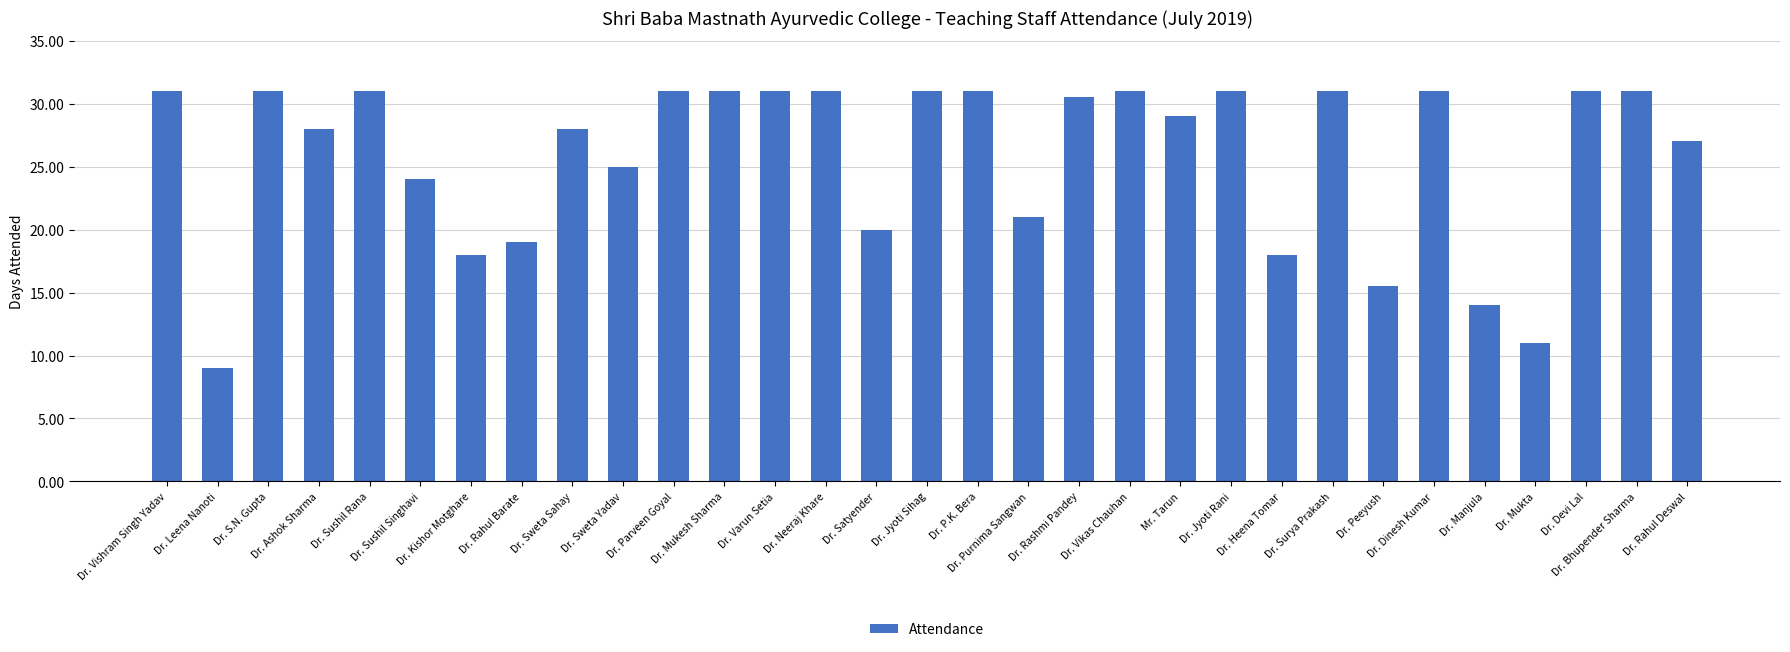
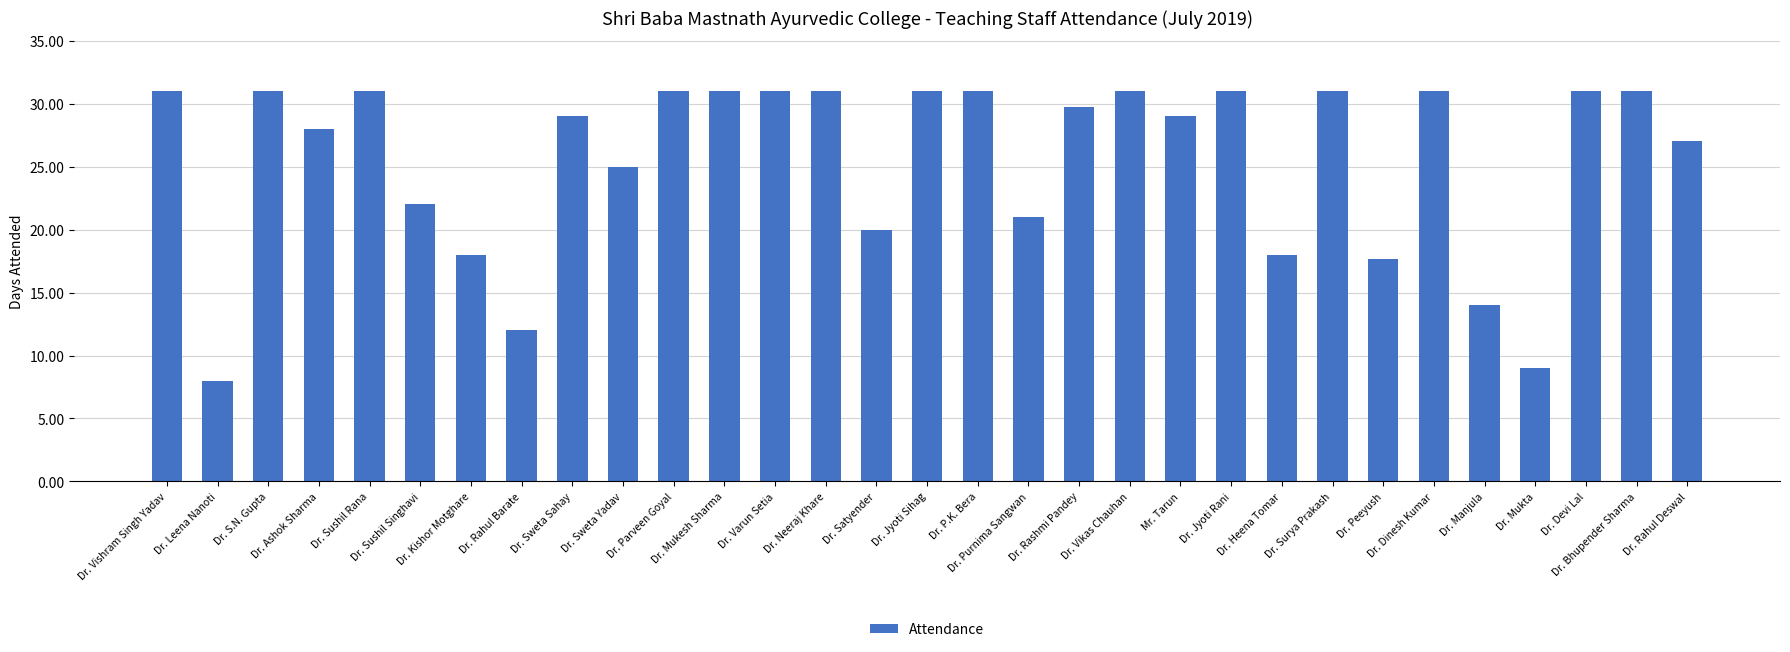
Dr. Leena Nanoti: 9 -> 8
Dr. Sushil Singhavi: 24 -> 22
Dr. Rahul Barate: 19 -> 12
Dr. Sweta Sahay: 28 -> 29
Dr. Rashmi Pandey: 30.5 -> 29.7
Dr. Peeyush: 15.5 -> 17.7
Dr. Mukta: 11 -> 9
